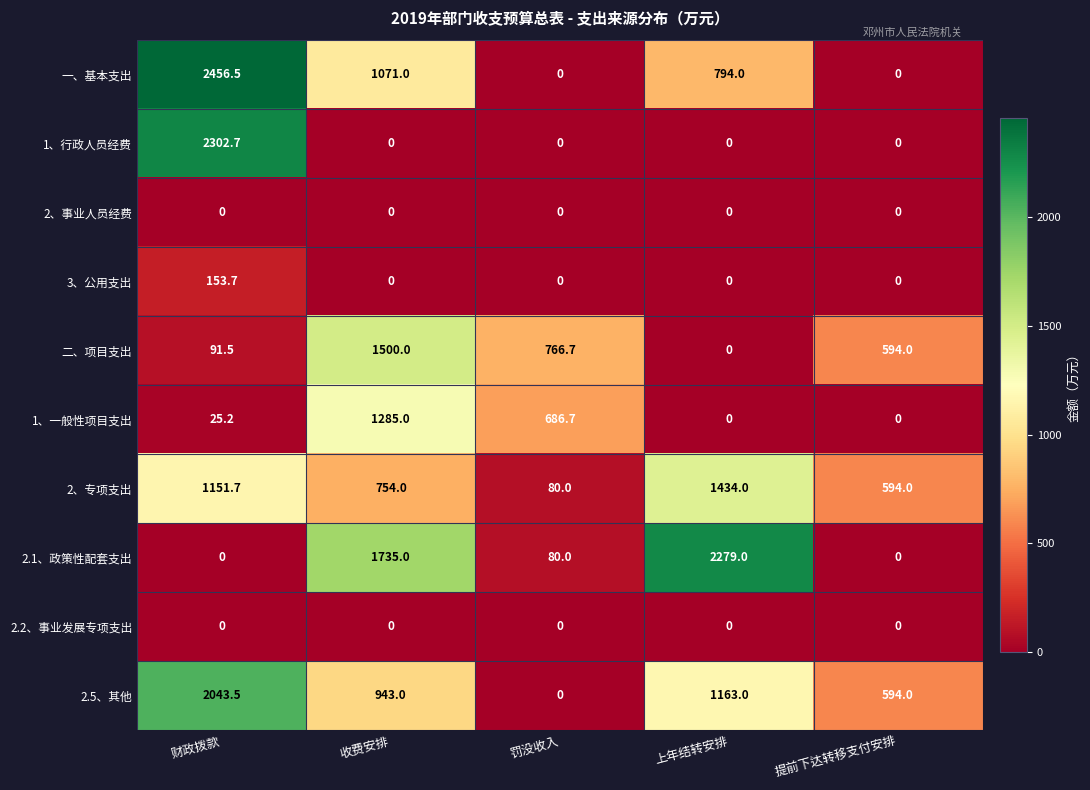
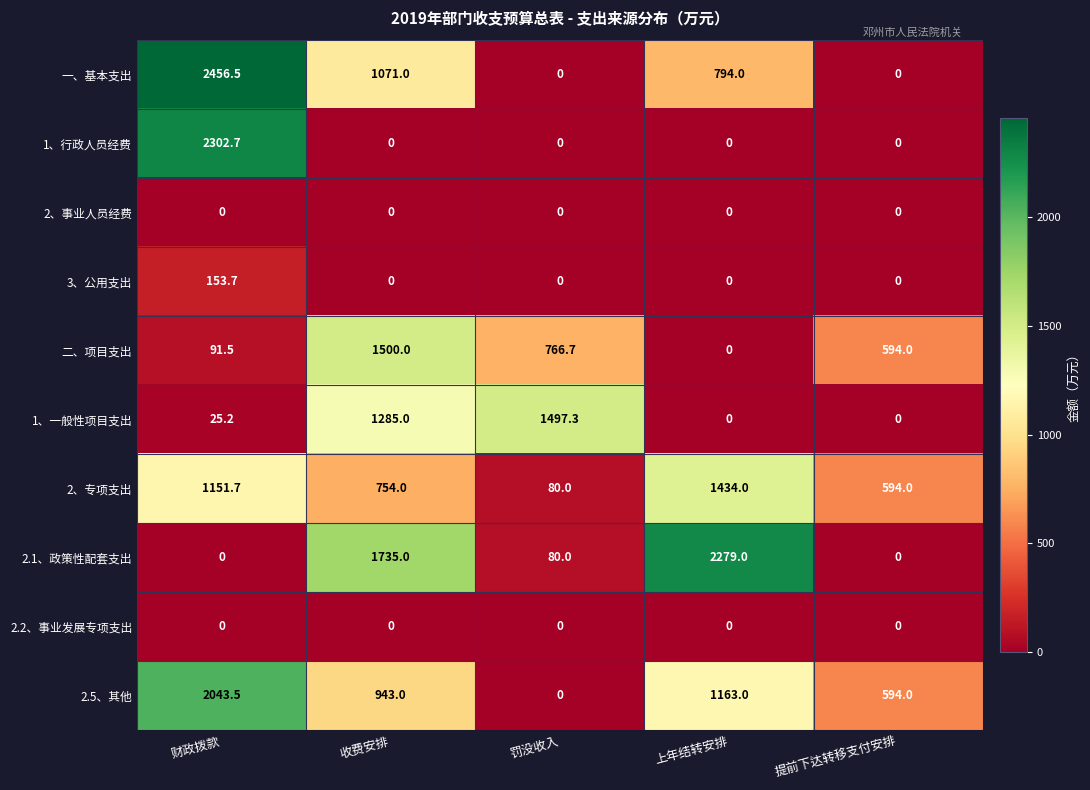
1、一般性项目支出, 罚没收入: 686.7 -> 1497.3
